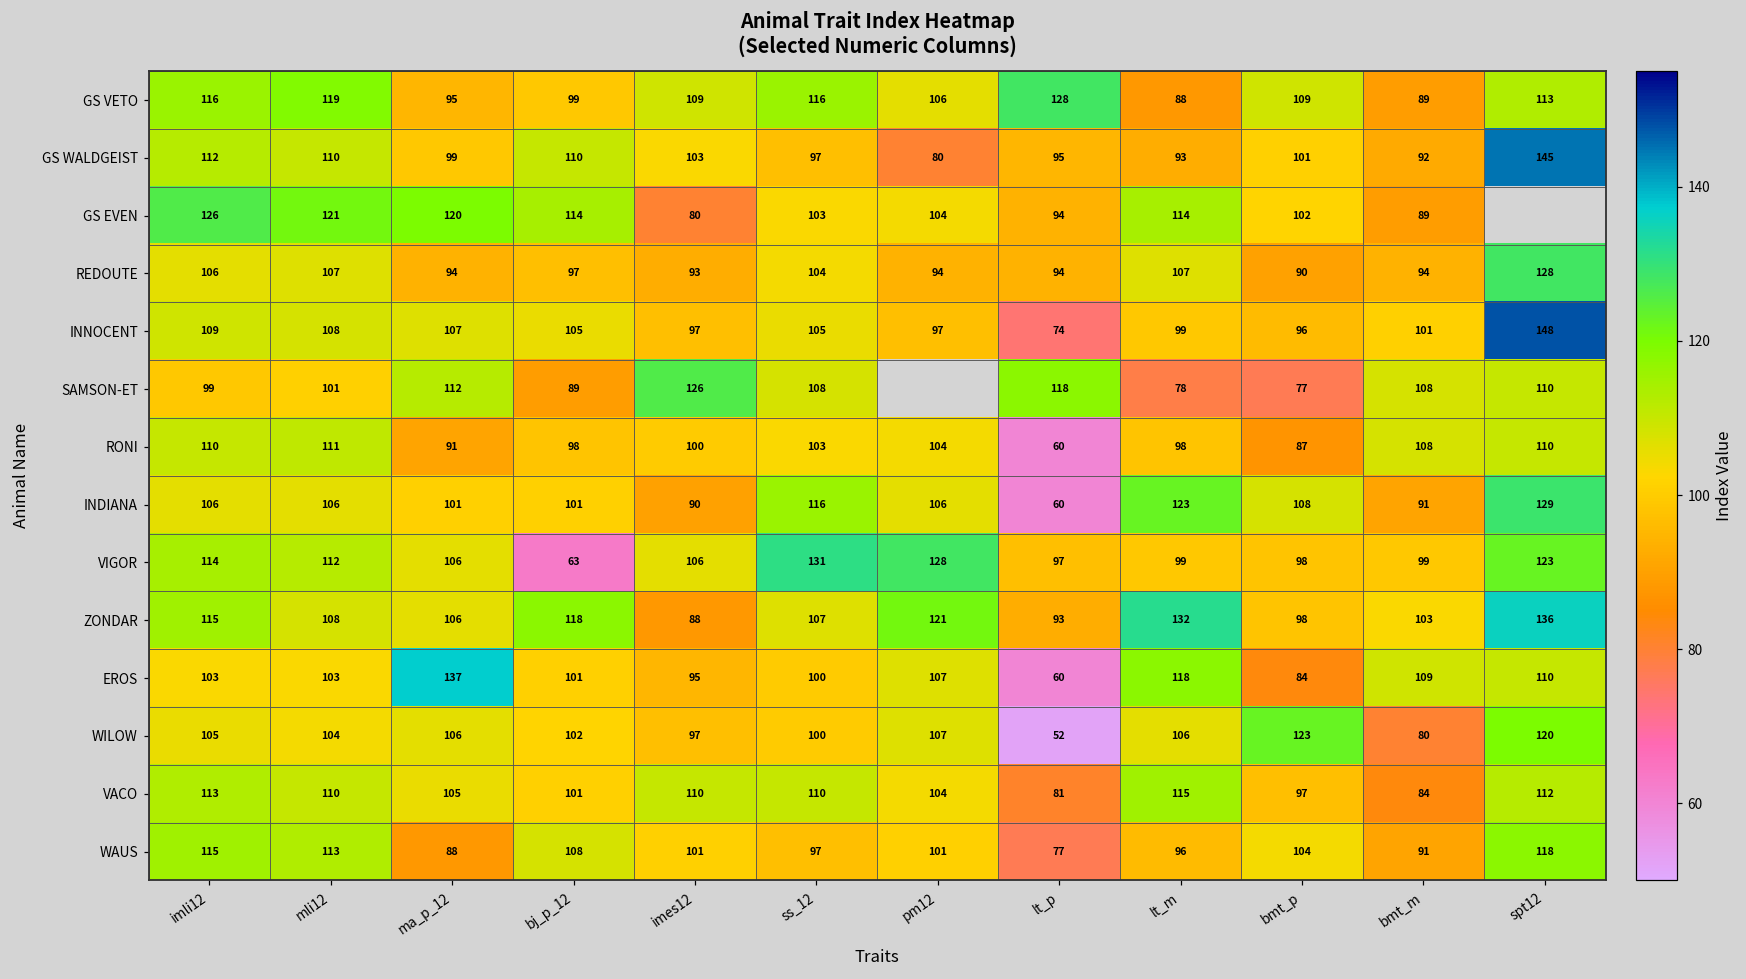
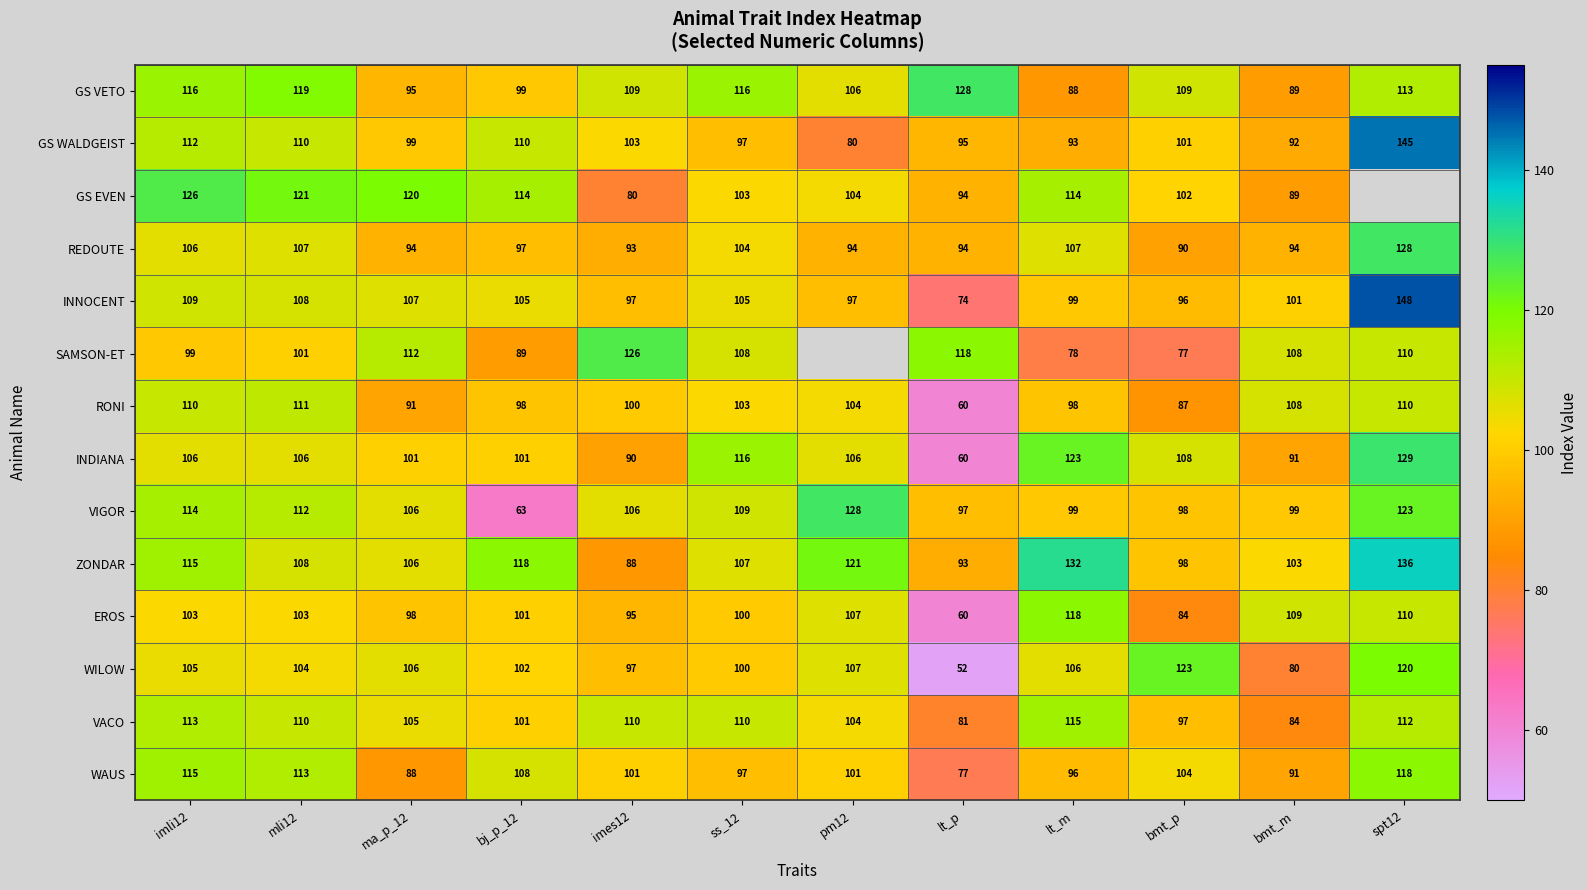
VIGOR, ss_12: 131 -> 109
EROS, ma_p_12: 137 -> 98
